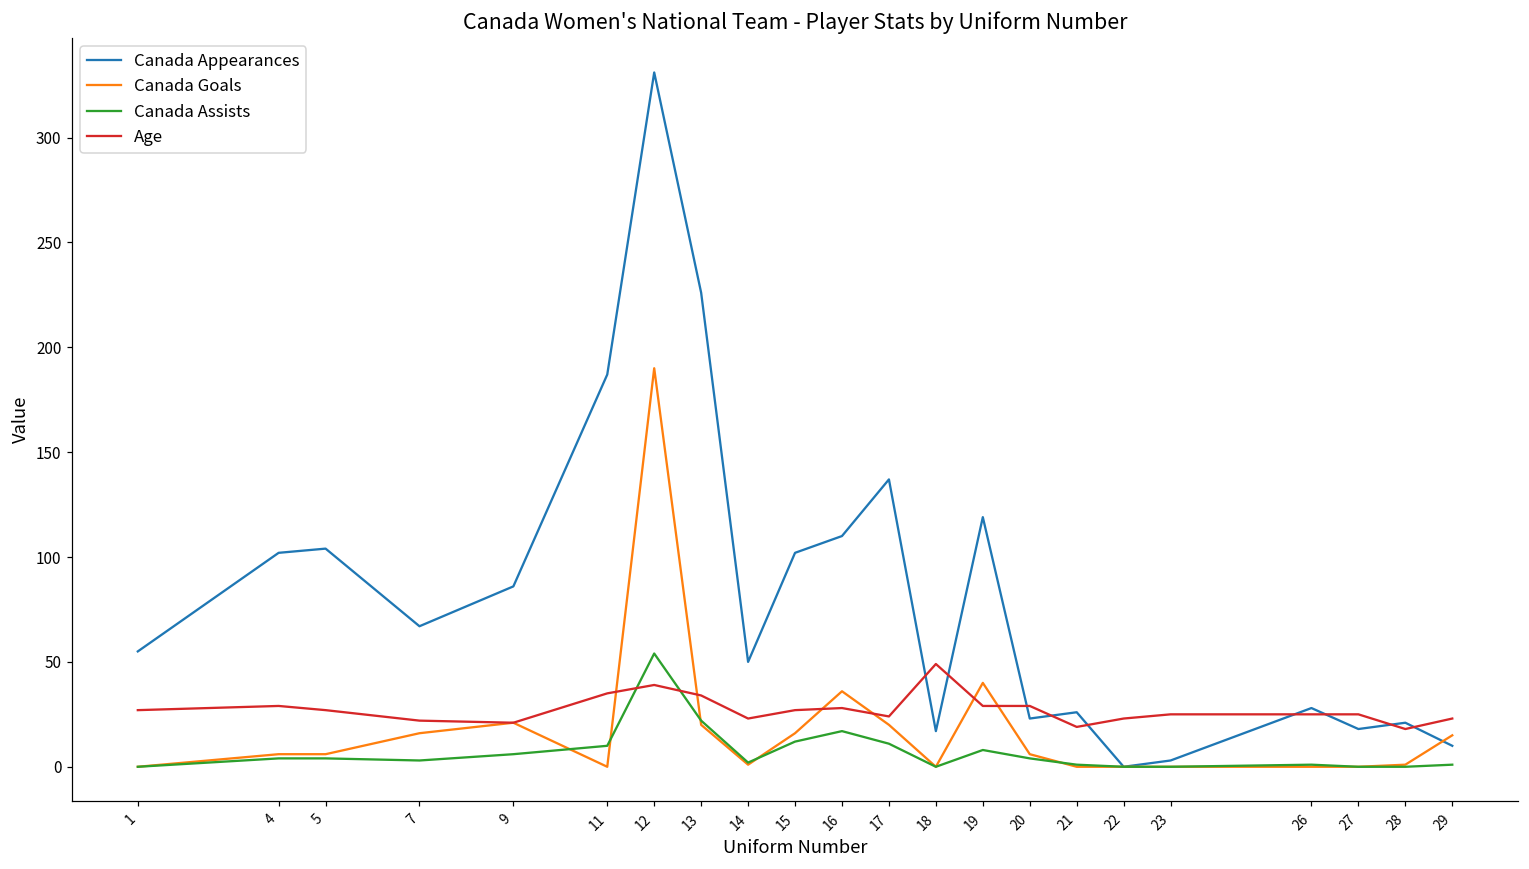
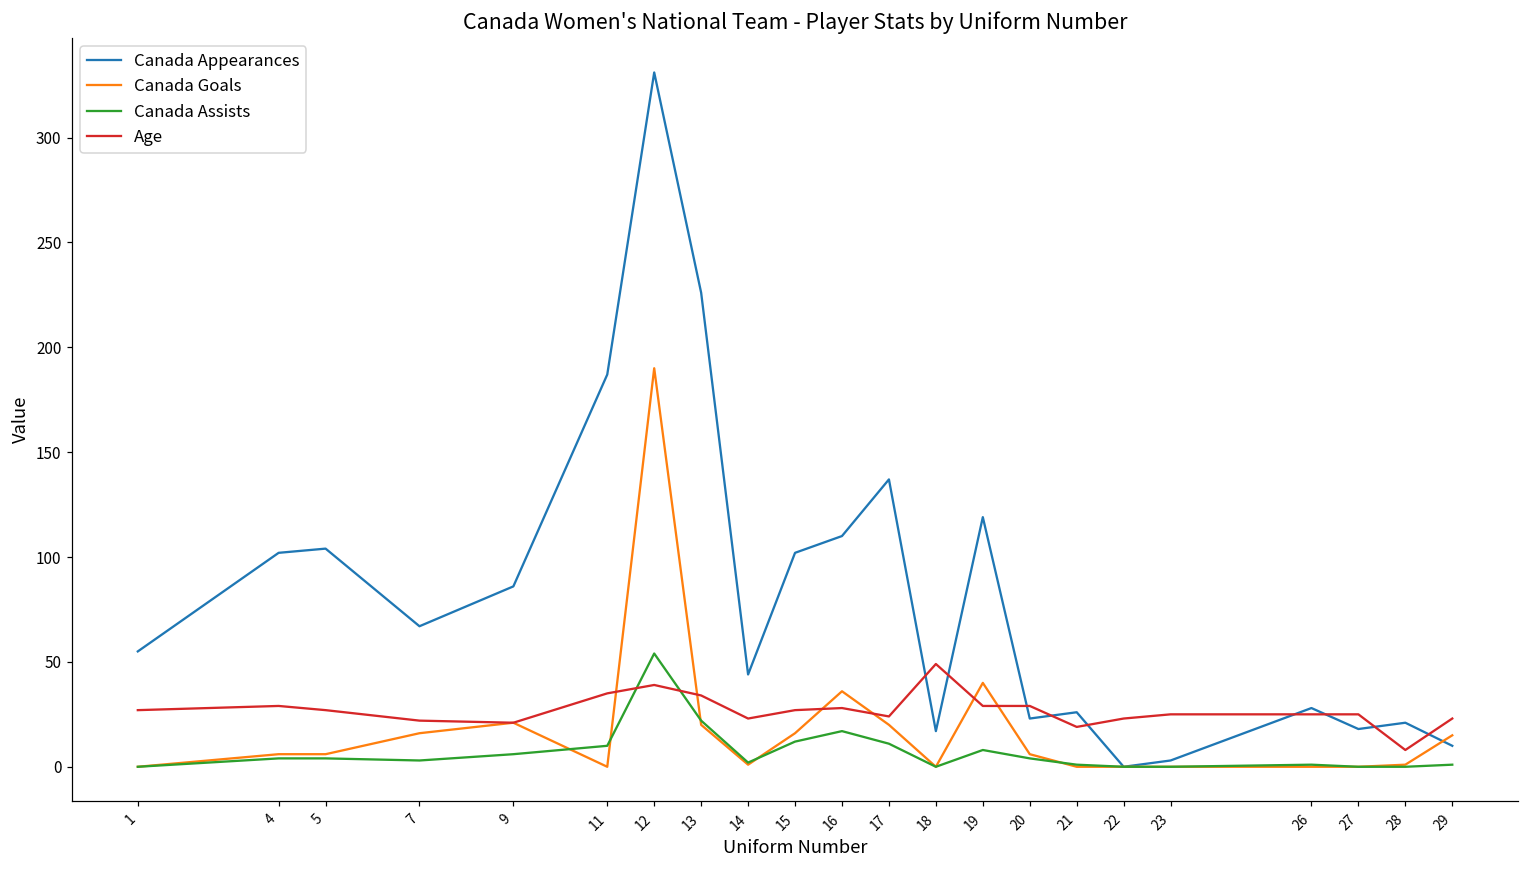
Canada Appearances, 14: 50 -> 44
Age, 28: 18 -> 8
